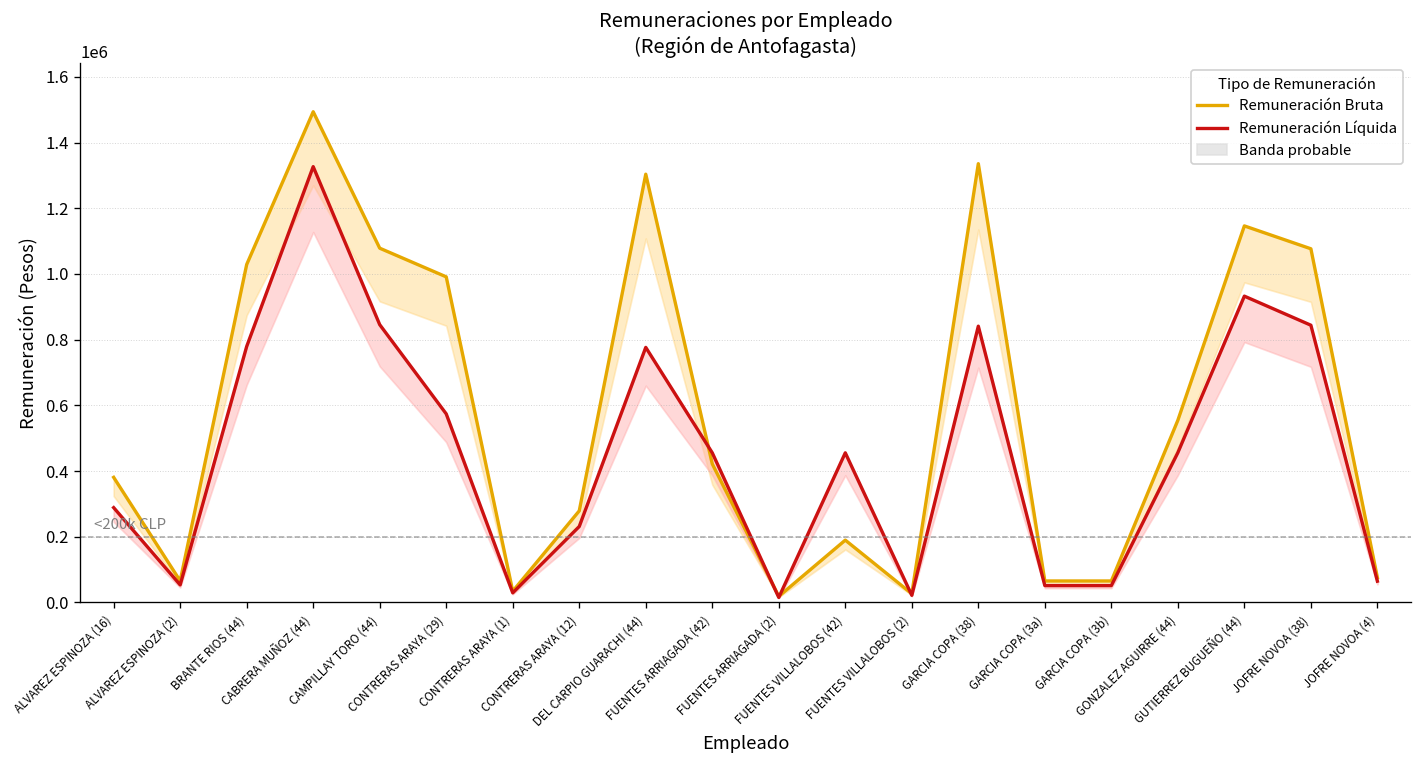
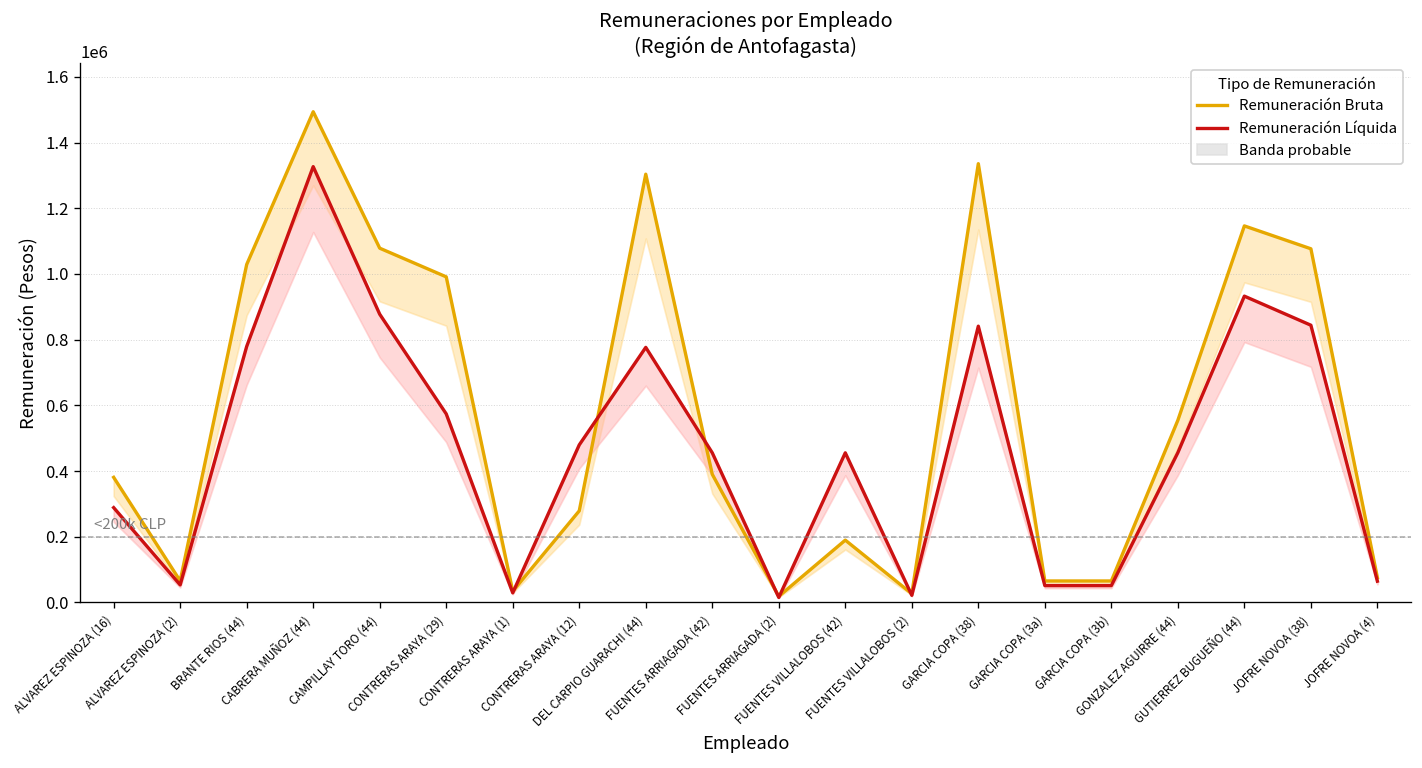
Remuneración Líquida, CAMPILLAY TORO (44): 850000 -> 880000
Remuneración Líquida, CONTRERAS ARAYA (12): 230000 -> 480000
Remuneración Bruta, FUENTES ARRIAGADA (42): 420000 -> 390000
